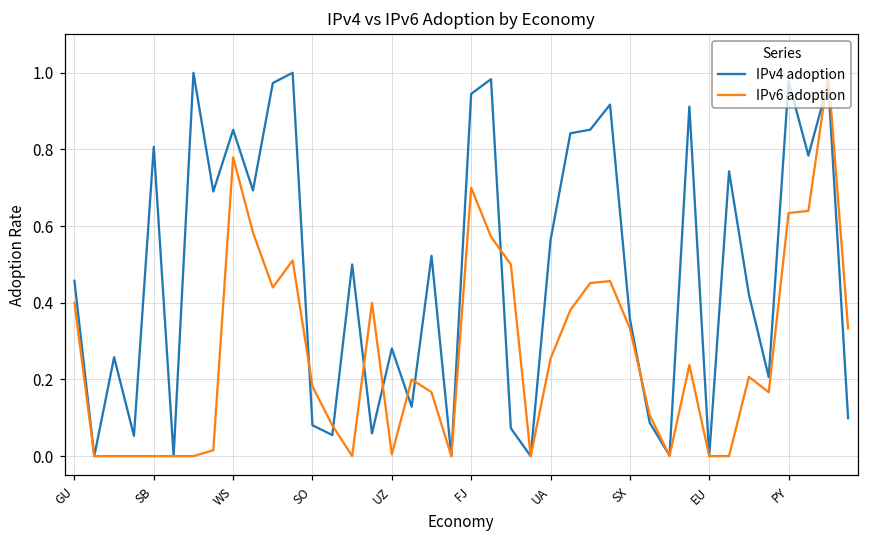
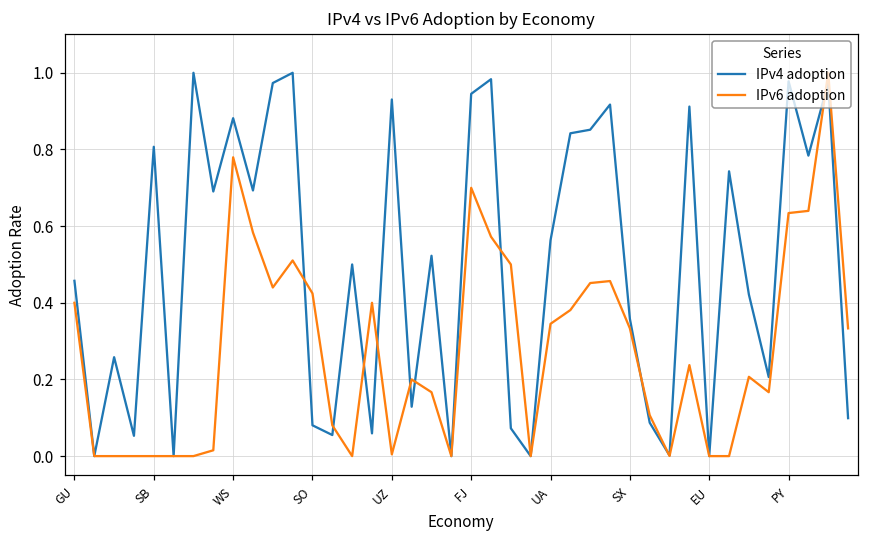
IPv4 adoption, WS: 0.85 -> 0.88
IPv6 adoption, SO: 0.18 -> 0.42
IPv4 adoption, UZ: 0.28 -> 0.93
IPv6 adoption, UA: 0.25 -> 0.35
